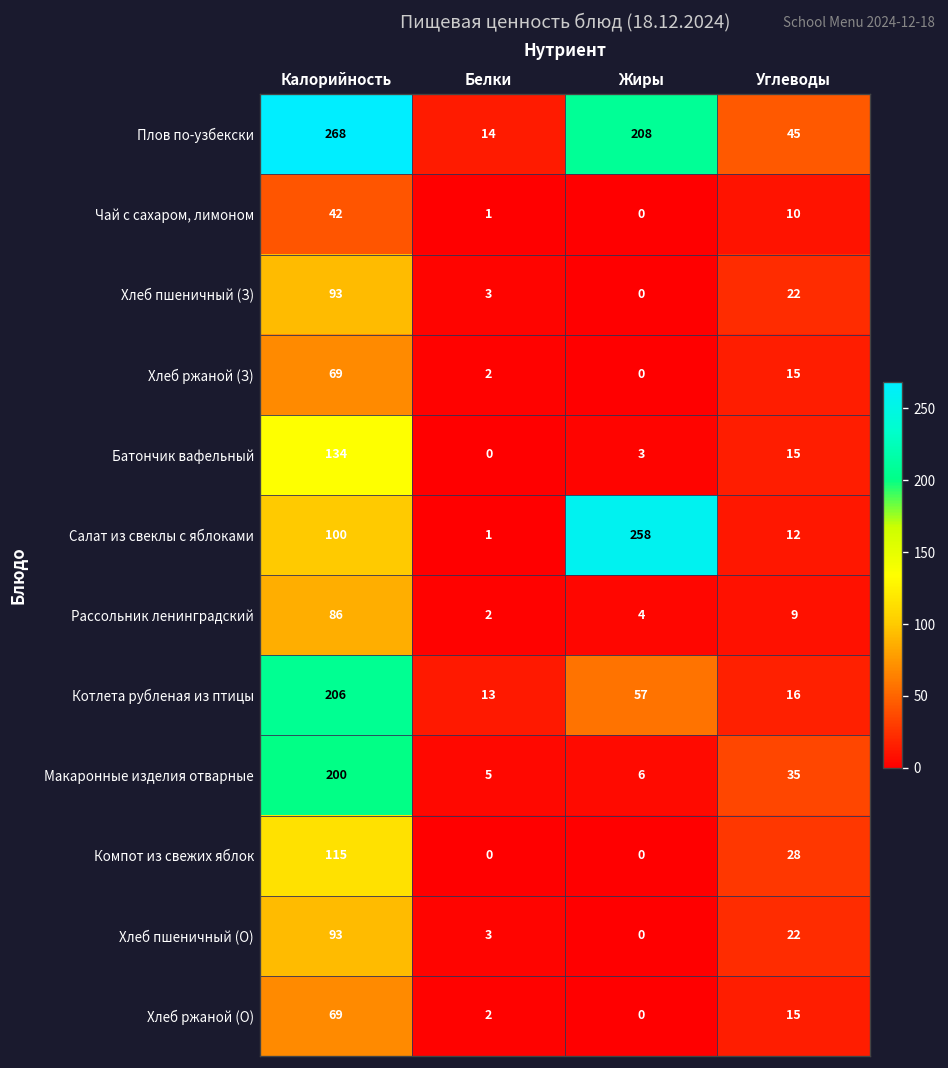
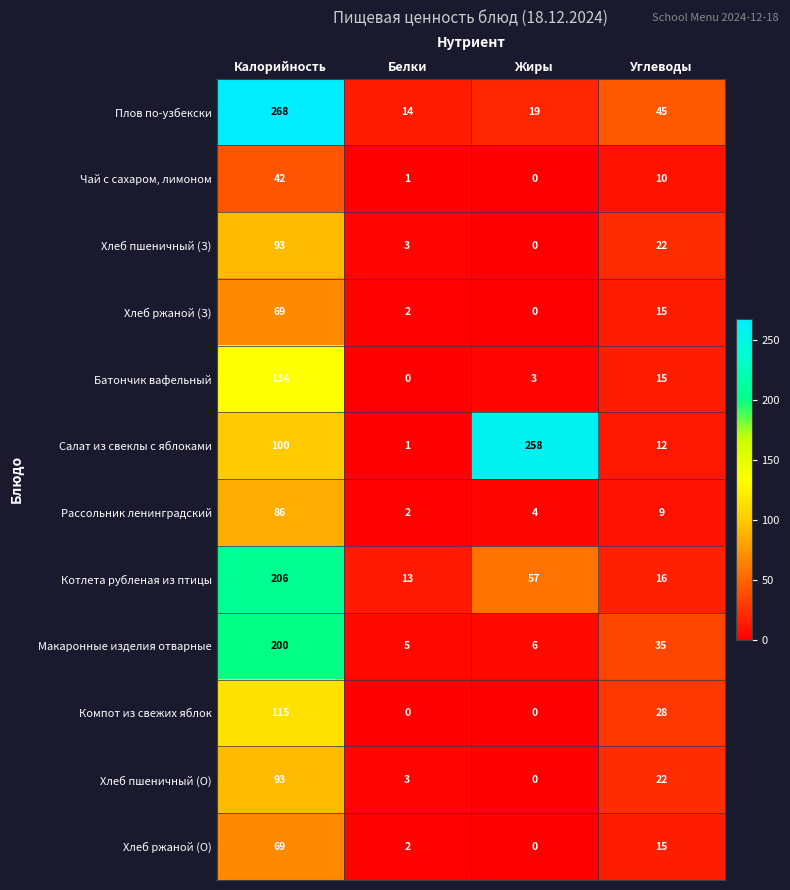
Плов по-узбекски, Жиры: 208 -> 19
